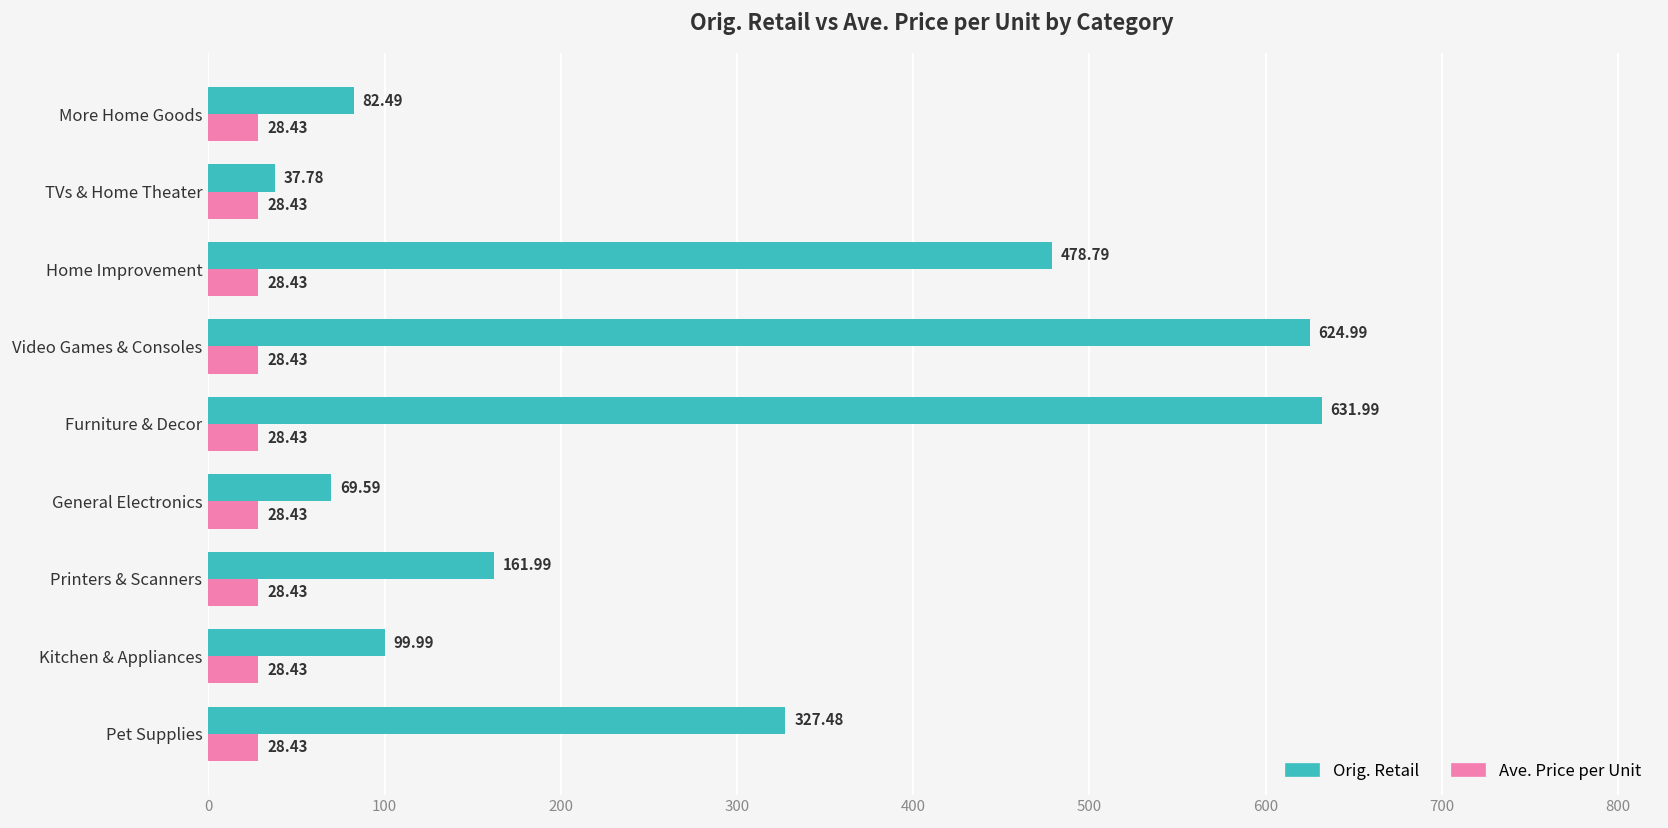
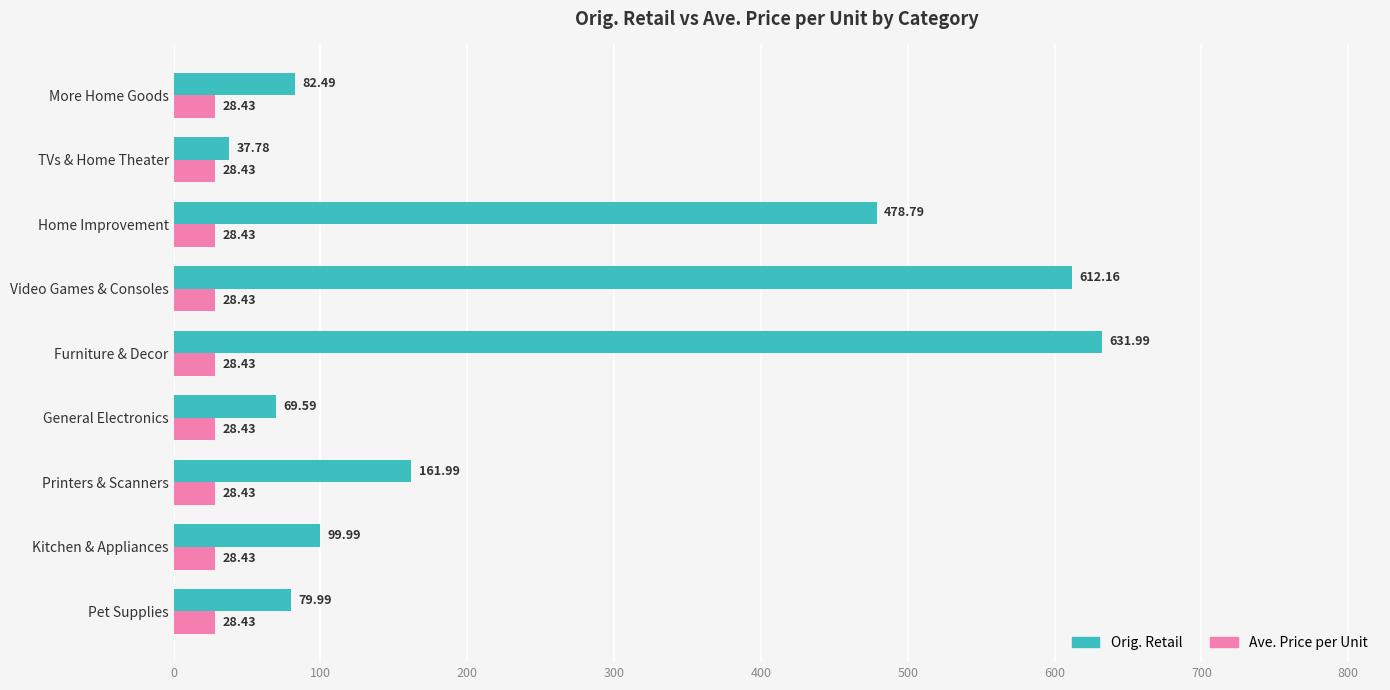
Orig. Retail, Video Games & Consoles: 624.99 -> 612.16
Orig. Retail, Pet Supplies: 327.48 -> 79.99
